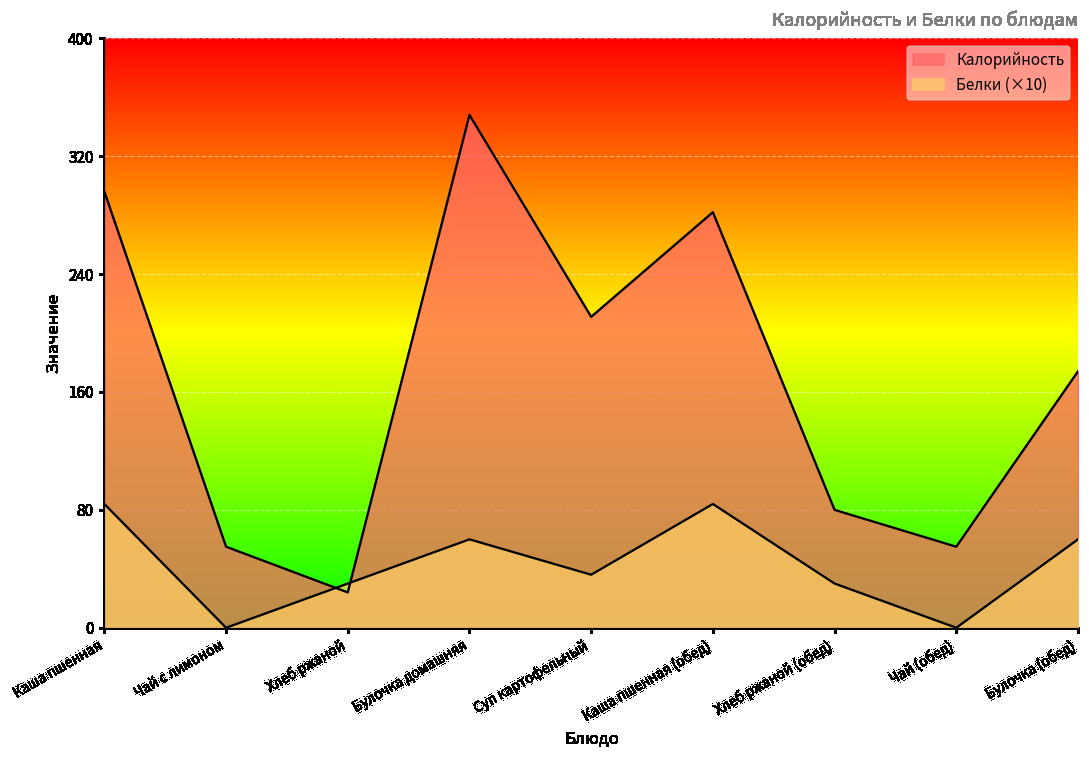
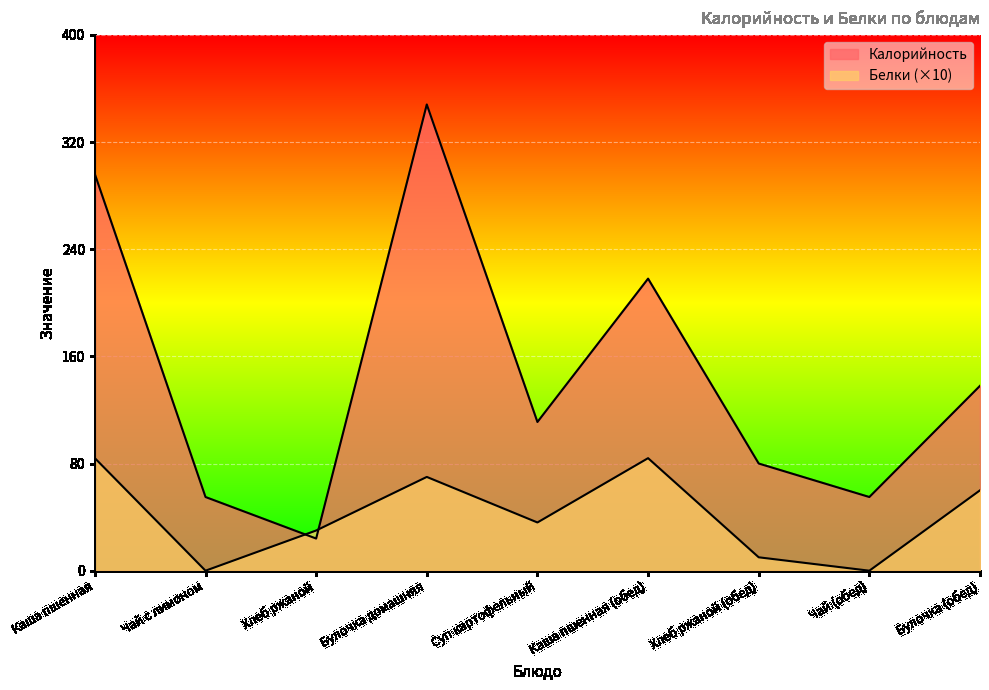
Белки (×10), Булочка домашняя: 60 -> 70
Калорийность, Суп картофельный: 211 -> 111
Калорийность, Каша пшенная (обед): 282 -> 218
Белки (×10), Хлеб ржаной (обед): 30 -> 10
Калорийность, Булочка (обед): 174 -> 138
